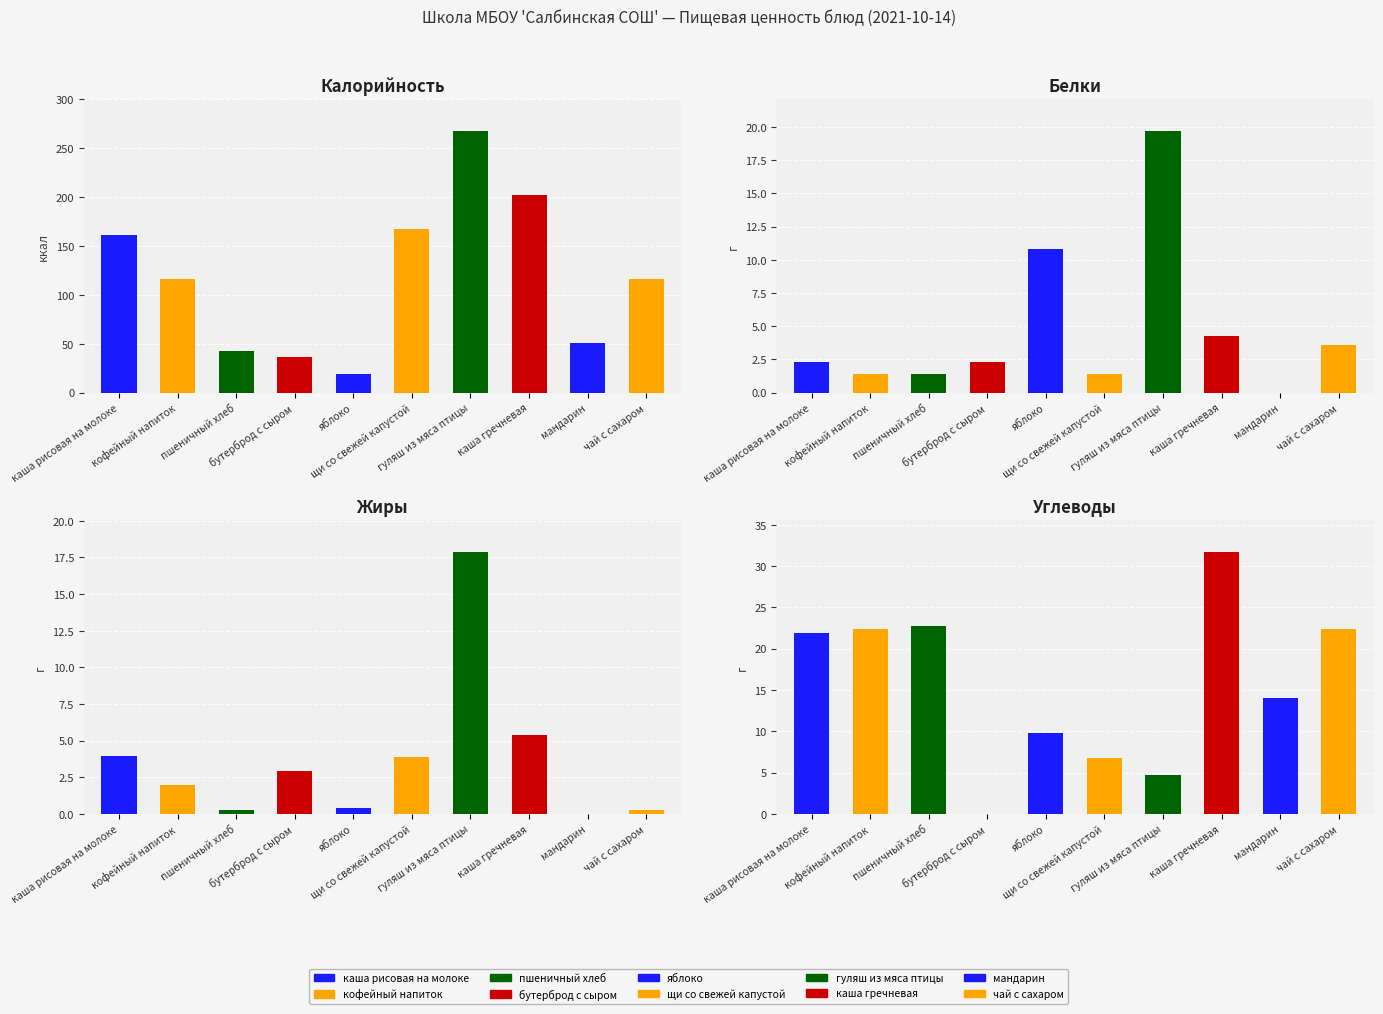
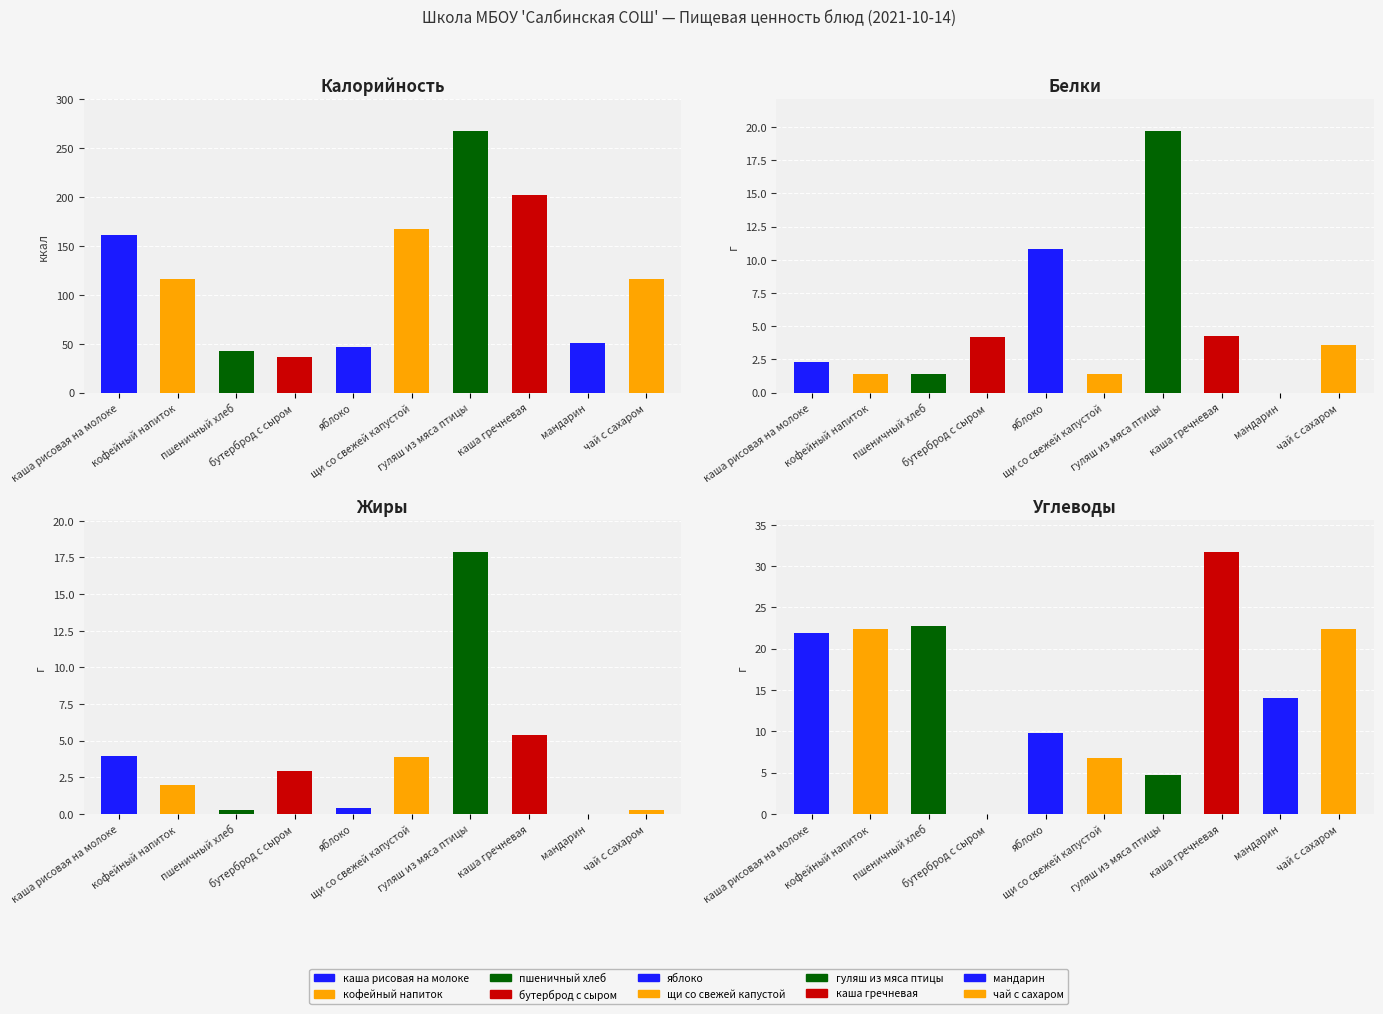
Калорийность, яблоко: 20 -> 50
Белки, бутерброд с сыром: 2.3 -> 4.2
